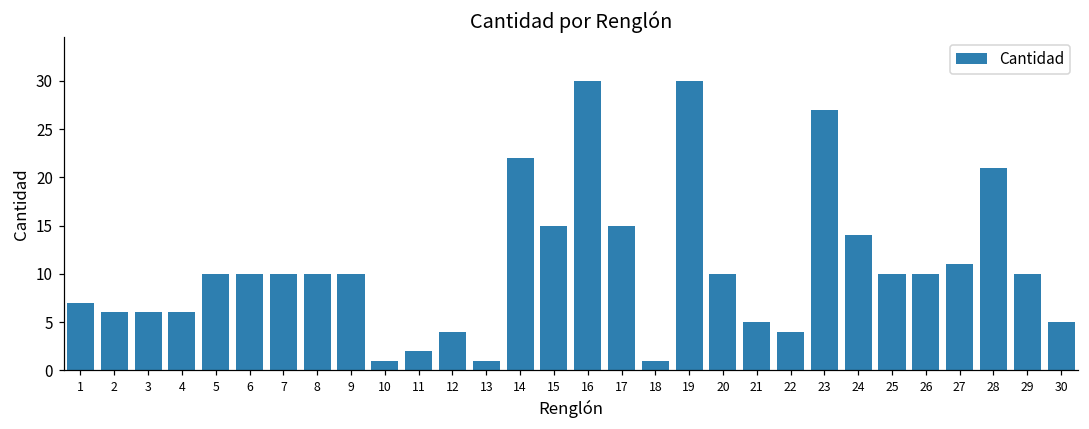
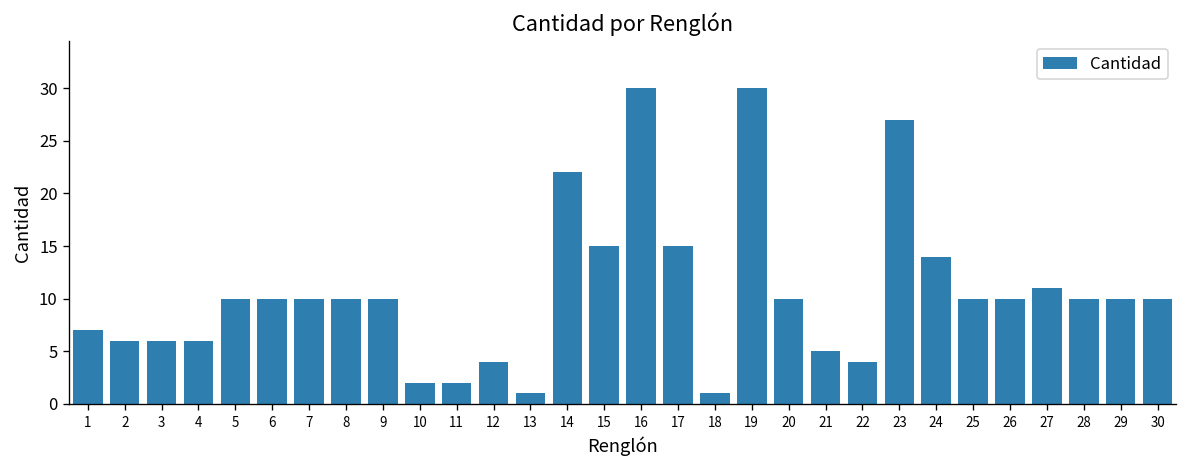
10: 1 -> 2
28: 21 -> 10
30: 5 -> 10
